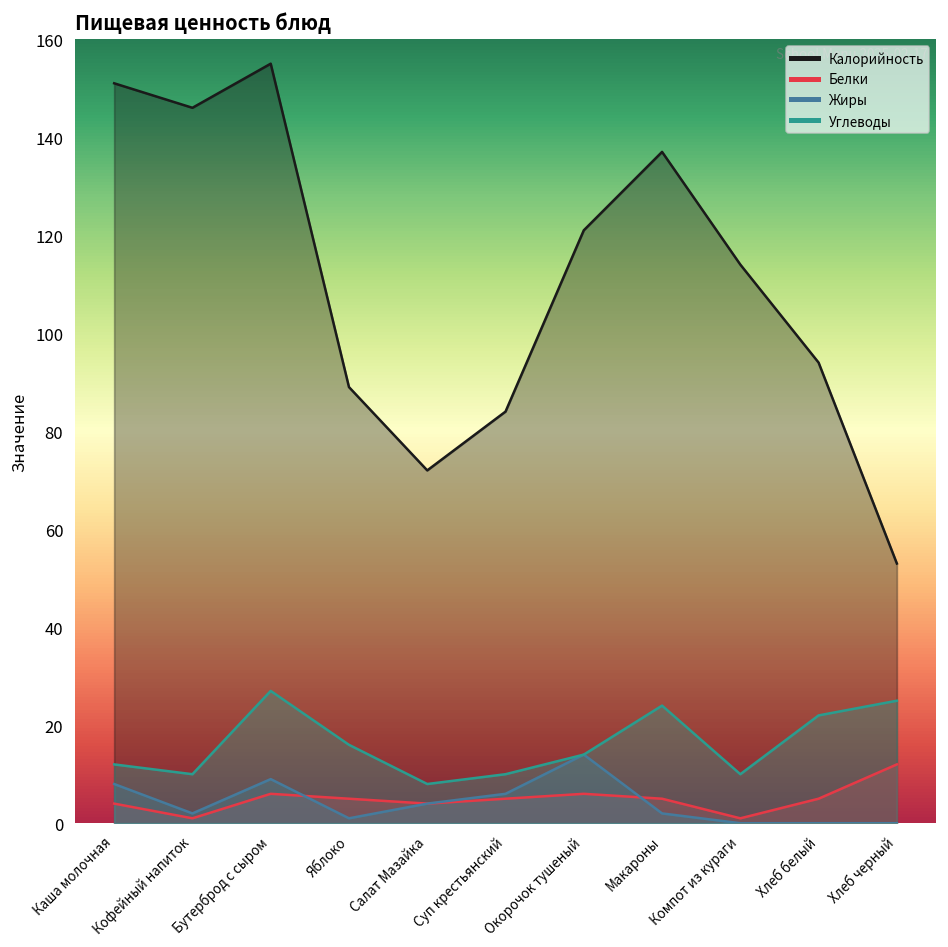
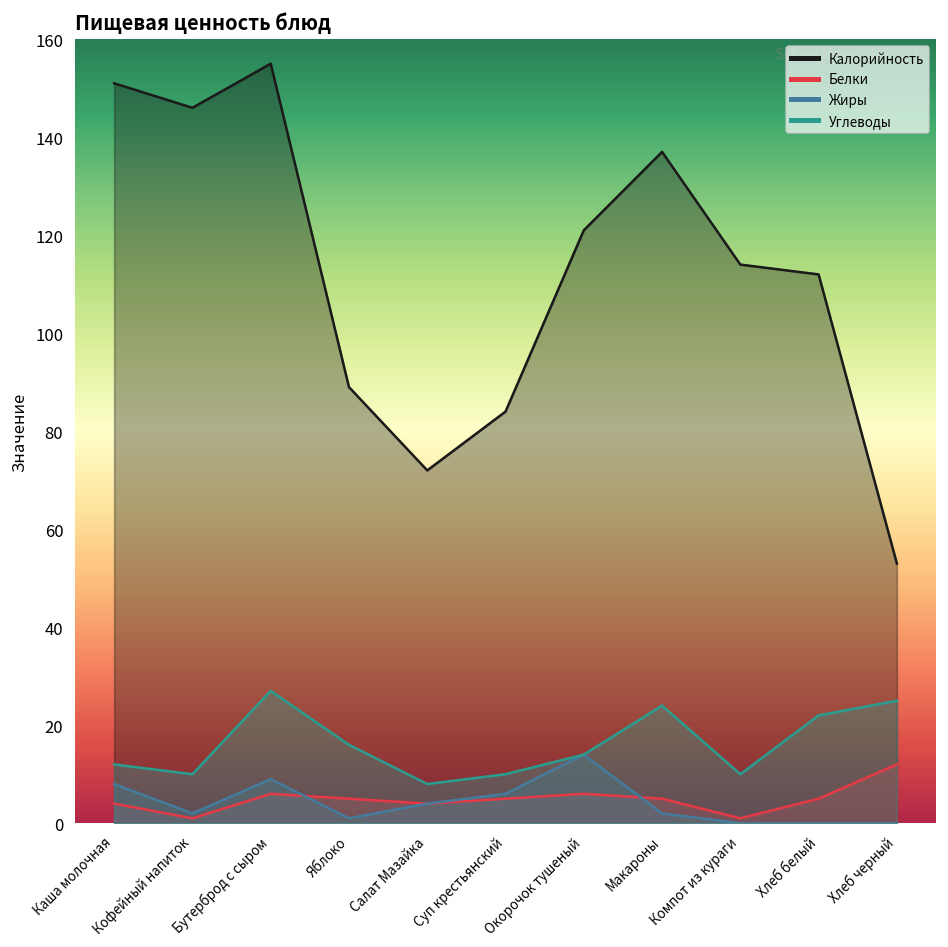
Калорийность, Хлеб белый: 94 -> 112
